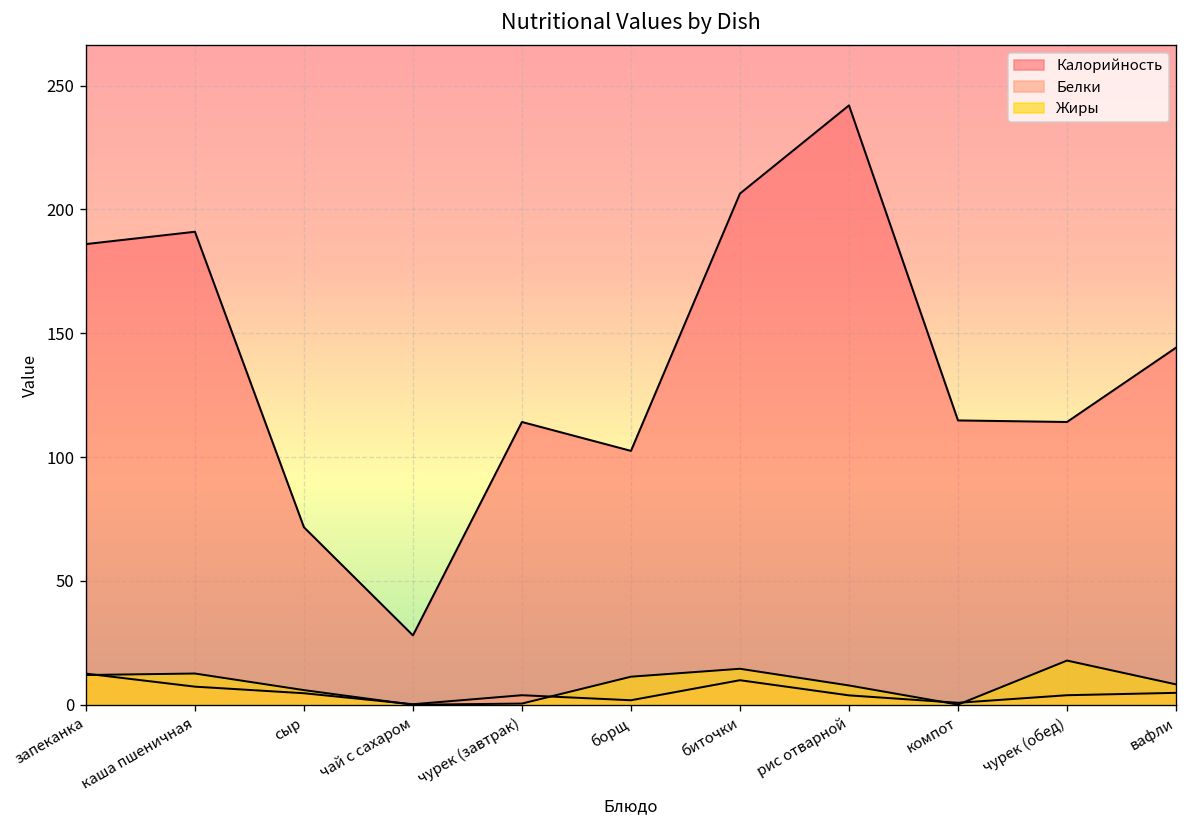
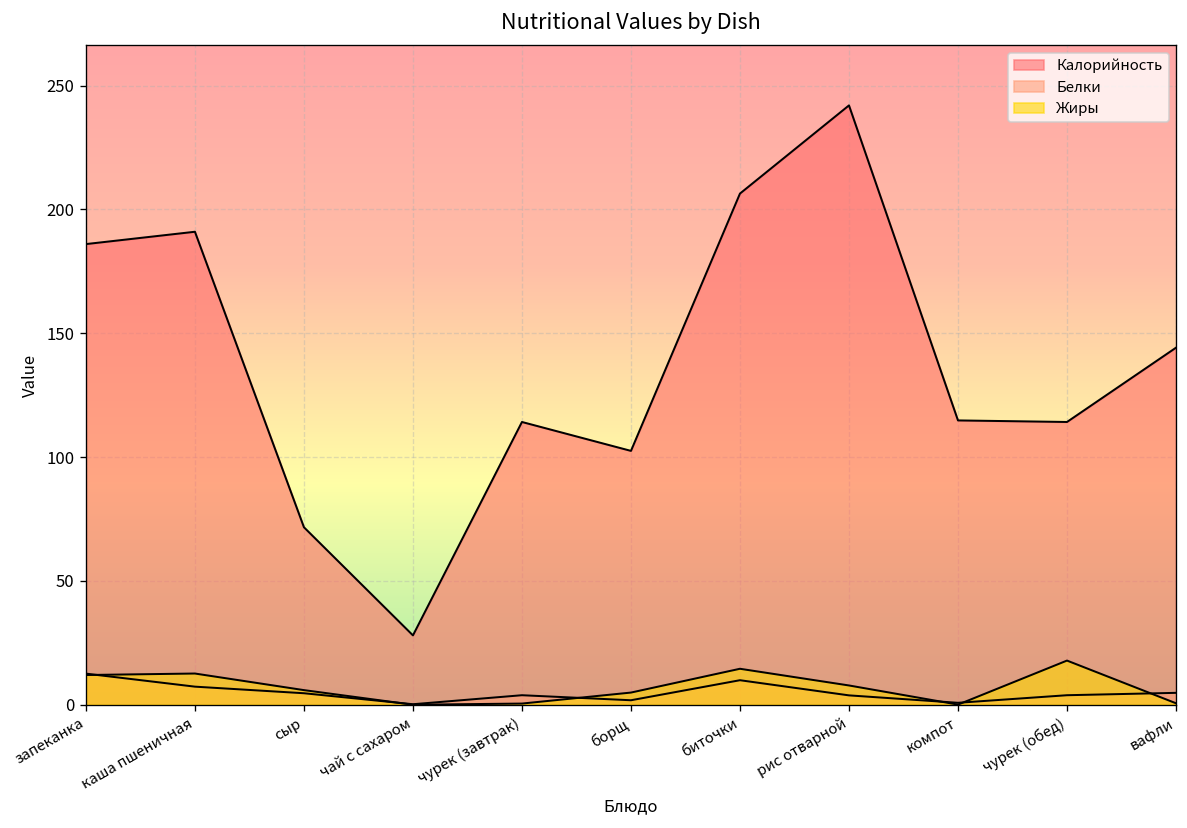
Жиры, борщ: 11 -> 5
Жиры, вафли: 8 -> 1
